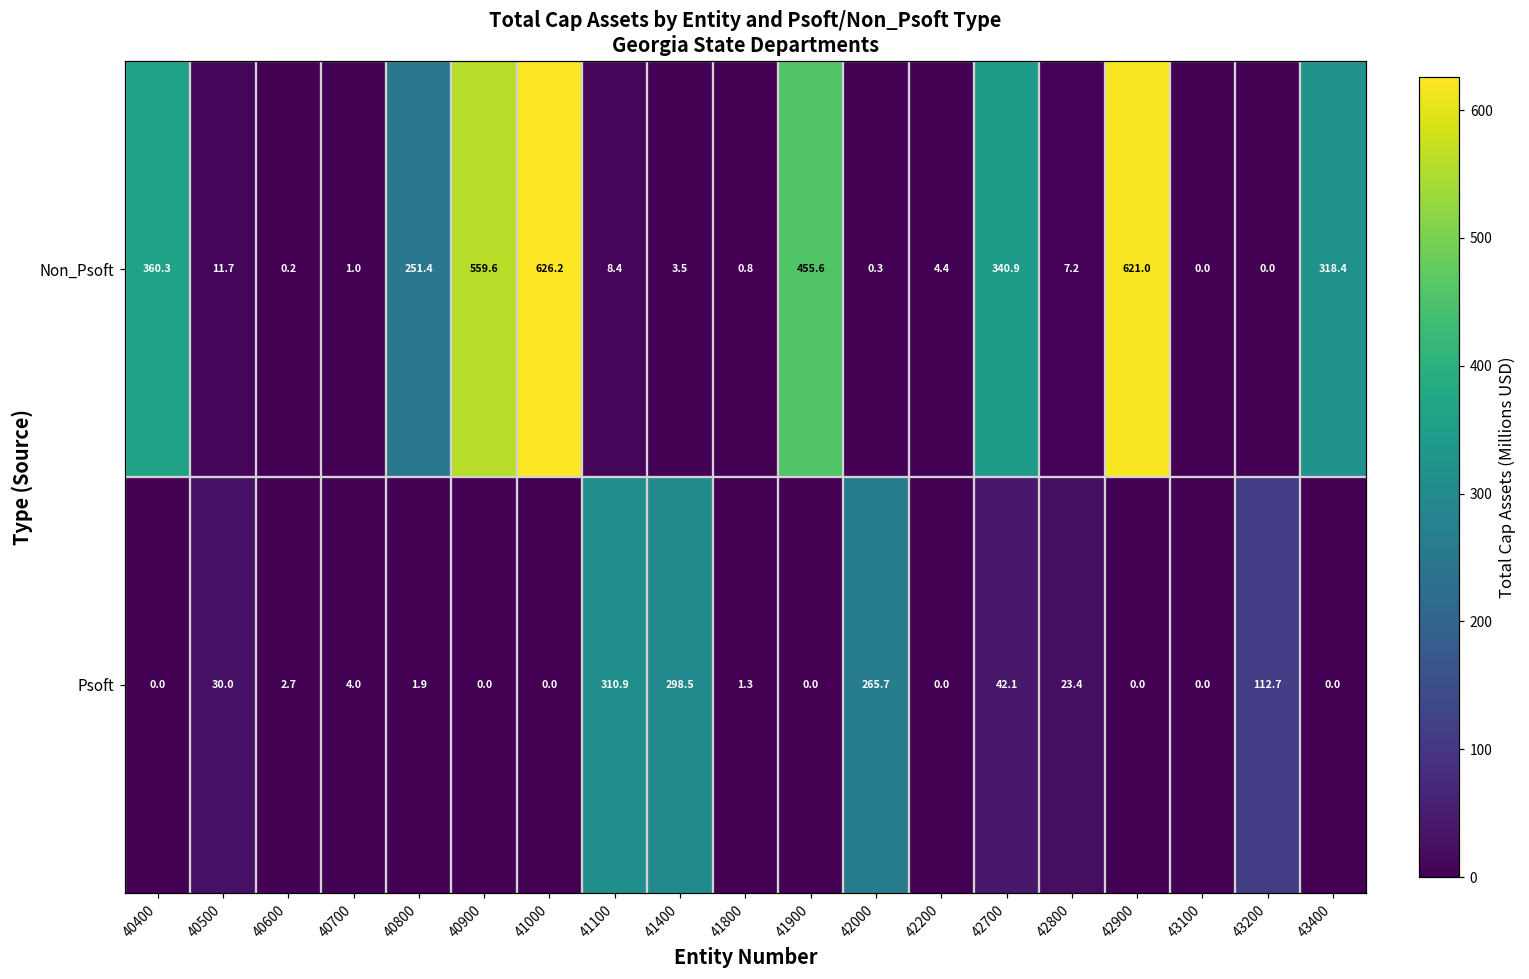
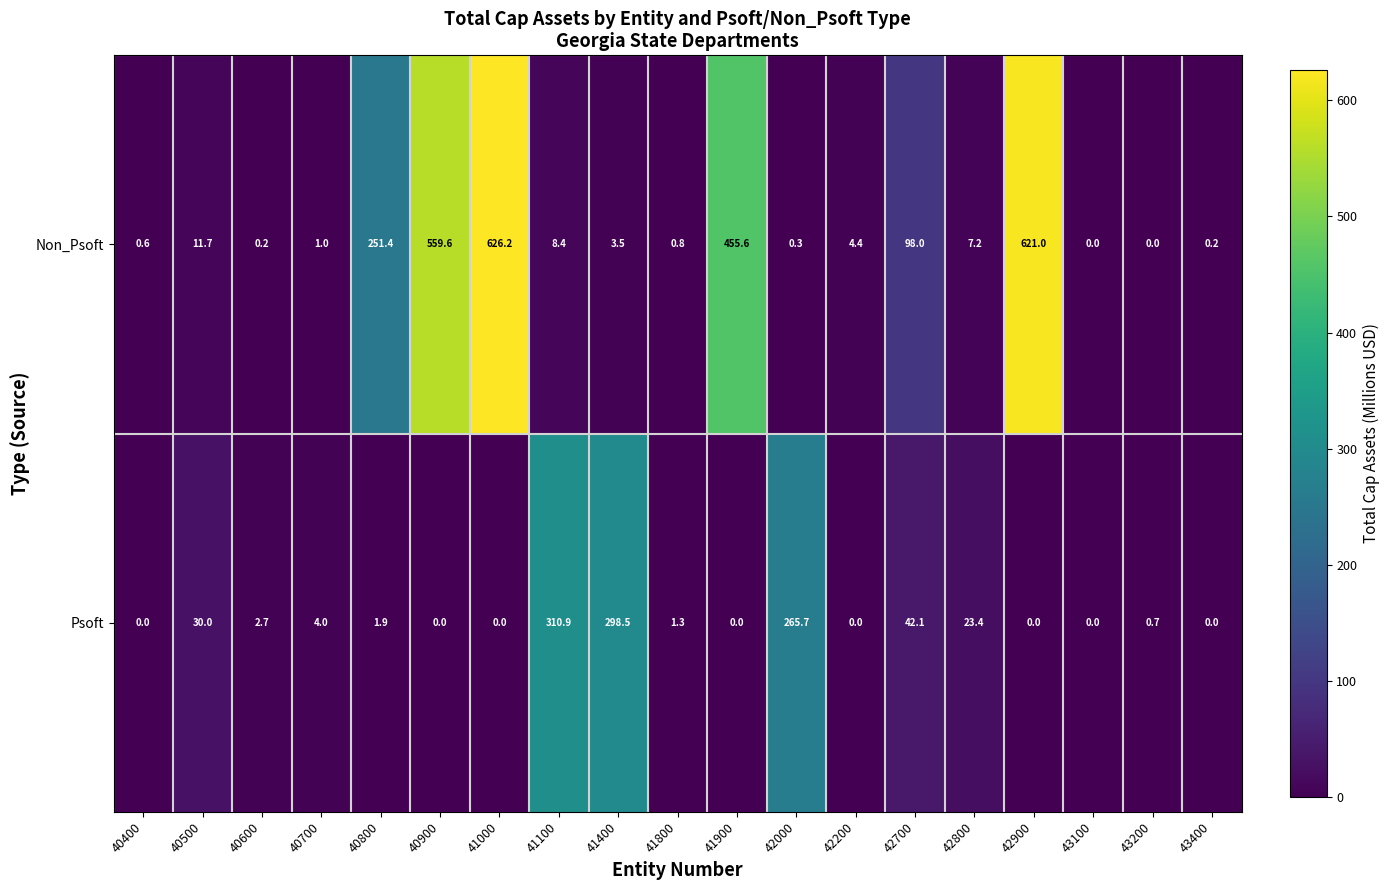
Non_Psoft, 40400: 360.3 -> 0.6
Non_Psoft, 42700: 340.9 -> 98.0
Non_Psoft, 43400: 318.4 -> 0.2
Psoft, 43200: 112.7 -> 0.7
